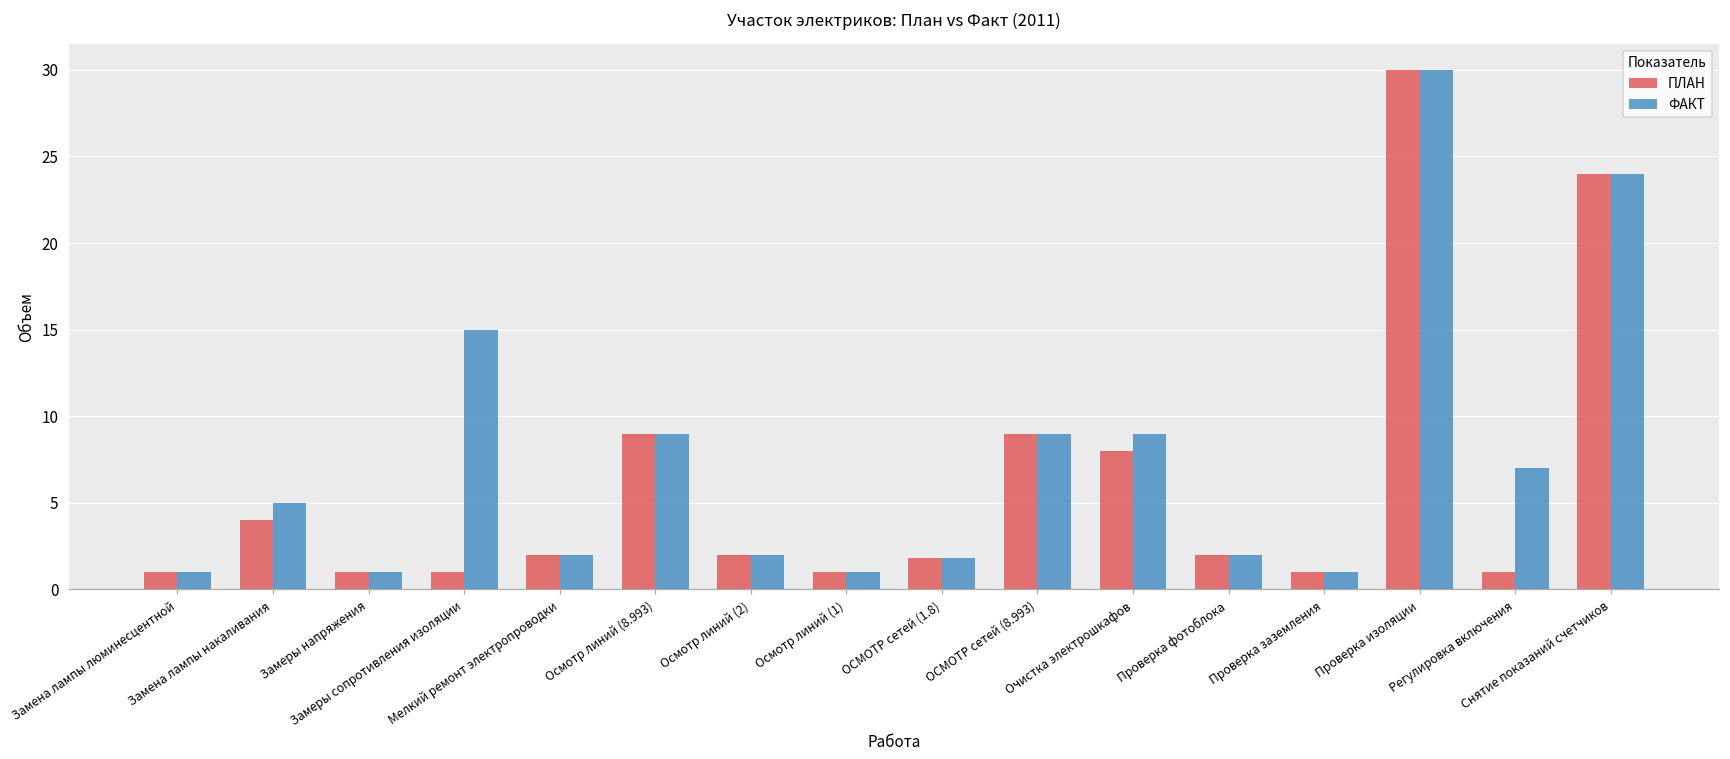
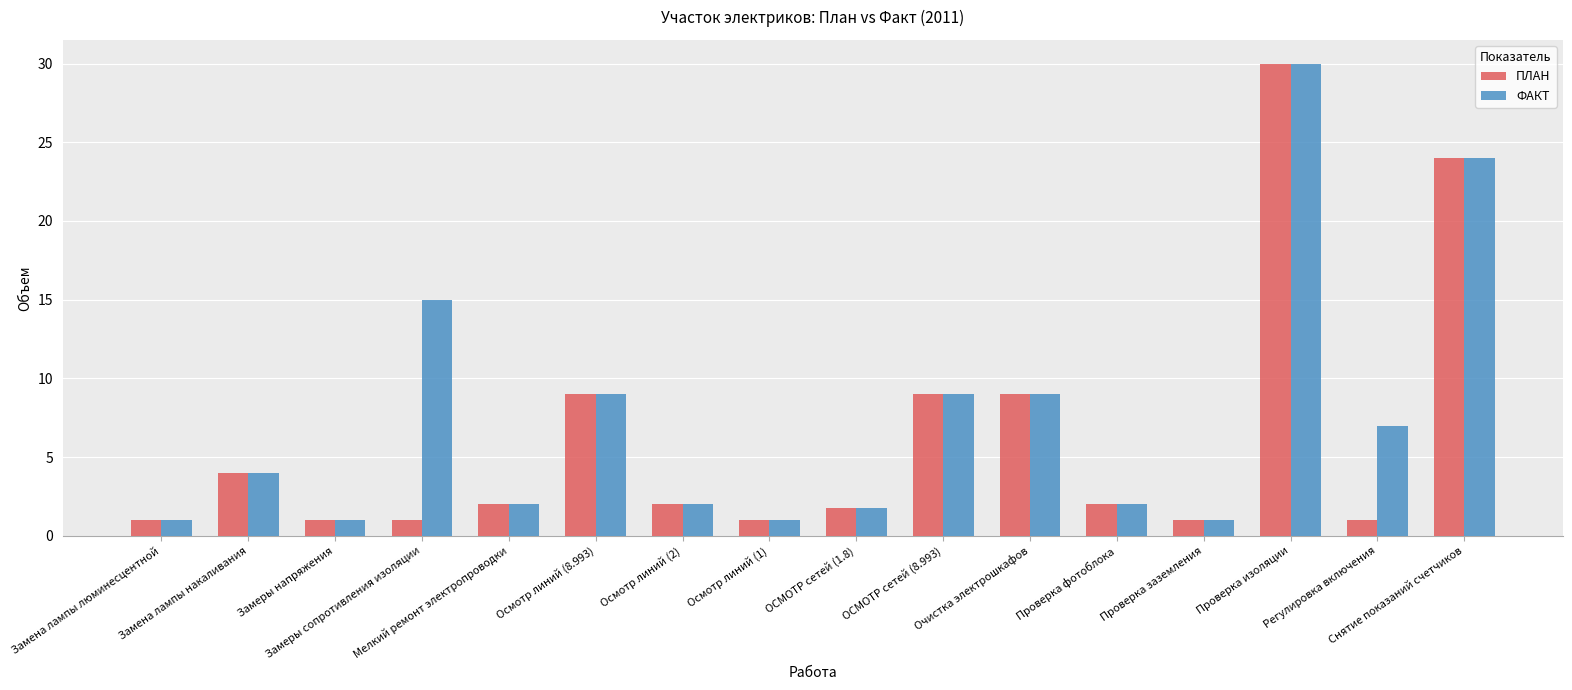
ФАКТ, Замена лампы накаливания: 5 -> 4
ПЛАН, Очистка электрошкафов: 8 -> 9
